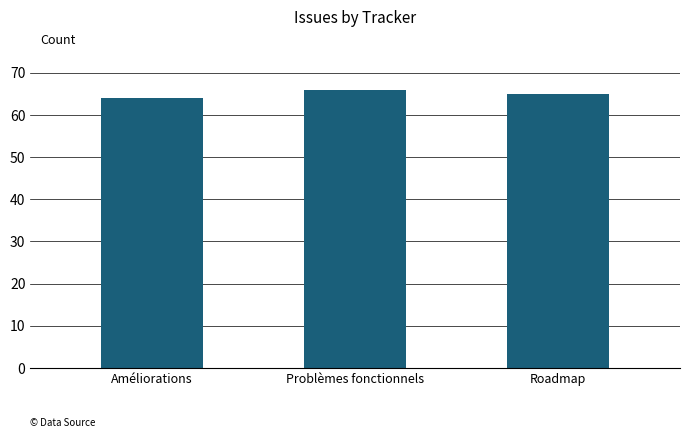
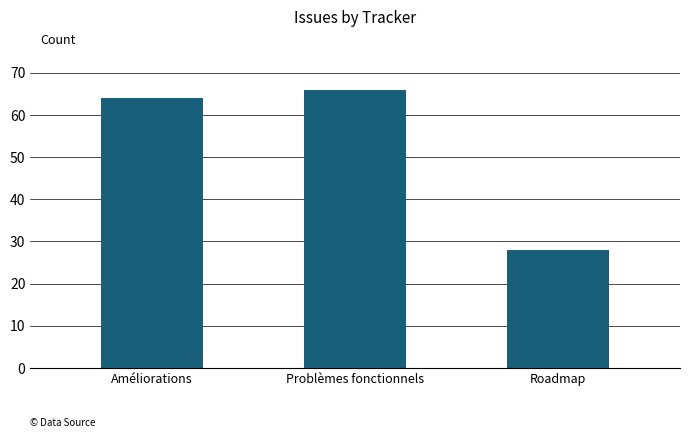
Roadmap: 65 -> 28
